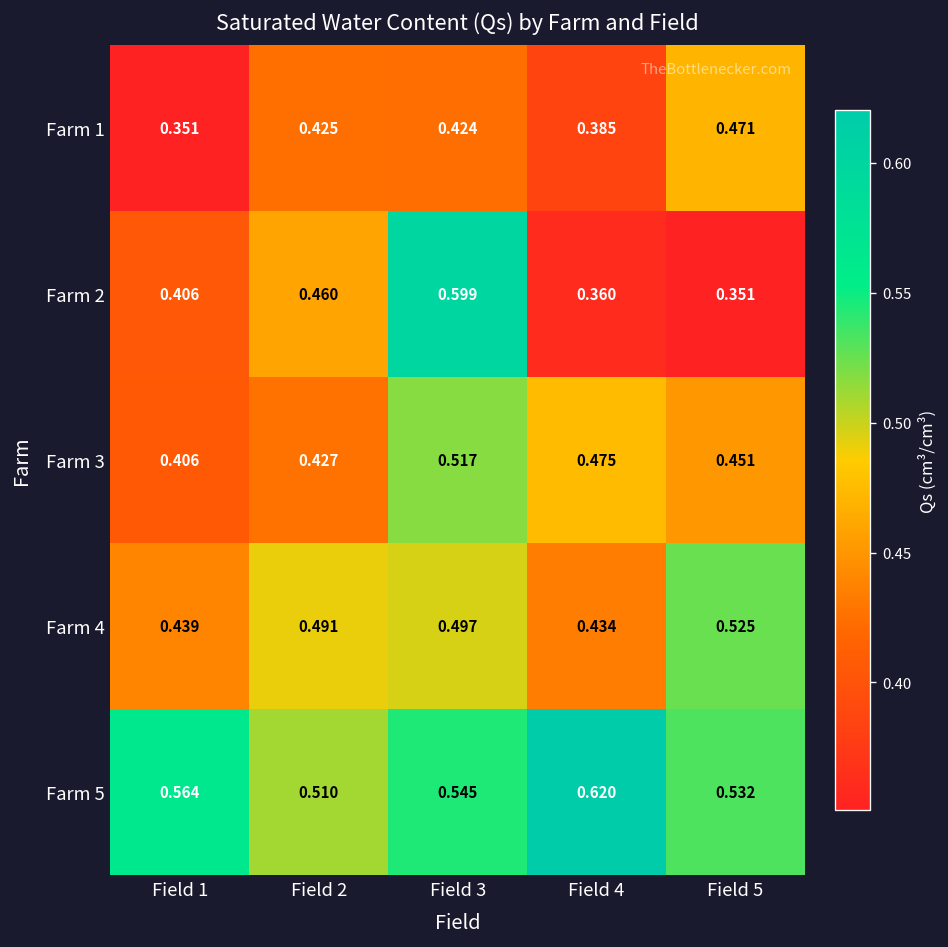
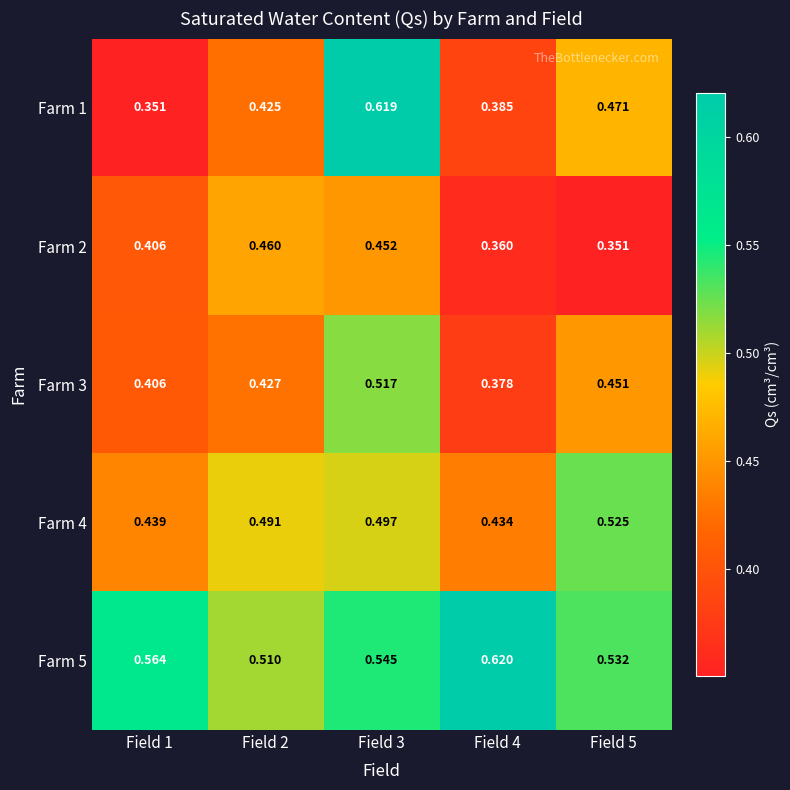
Farm 1, Field 3: 0.424 -> 0.619
Farm 2, Field 3: 0.599 -> 0.452
Farm 3, Field 4: 0.475 -> 0.378
